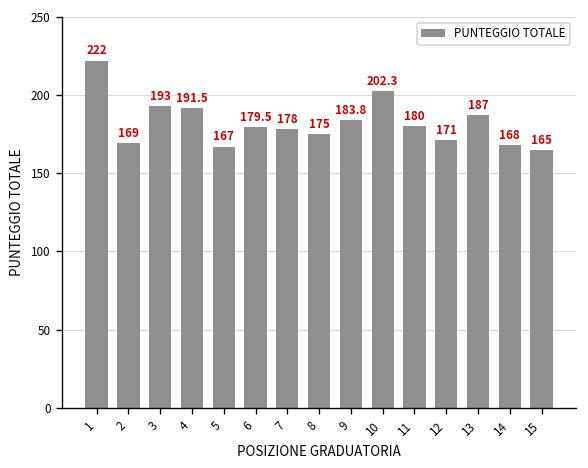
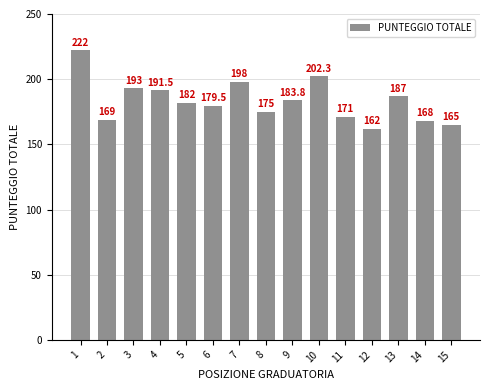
5: 167 -> 182
7: 178 -> 198
11: 180 -> 171
12: 171 -> 162
